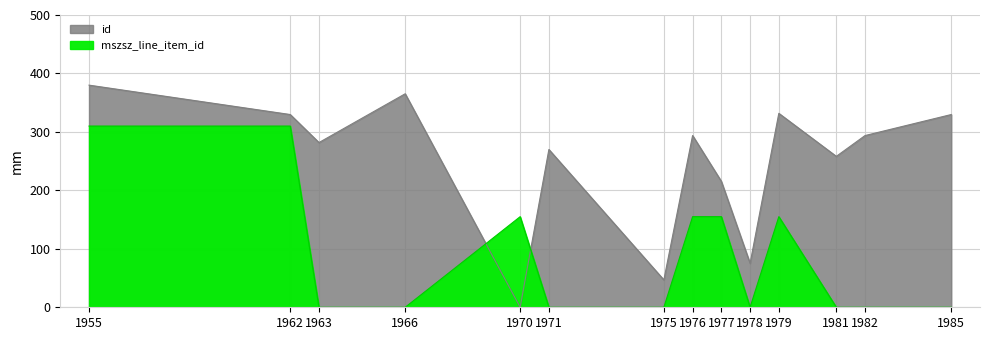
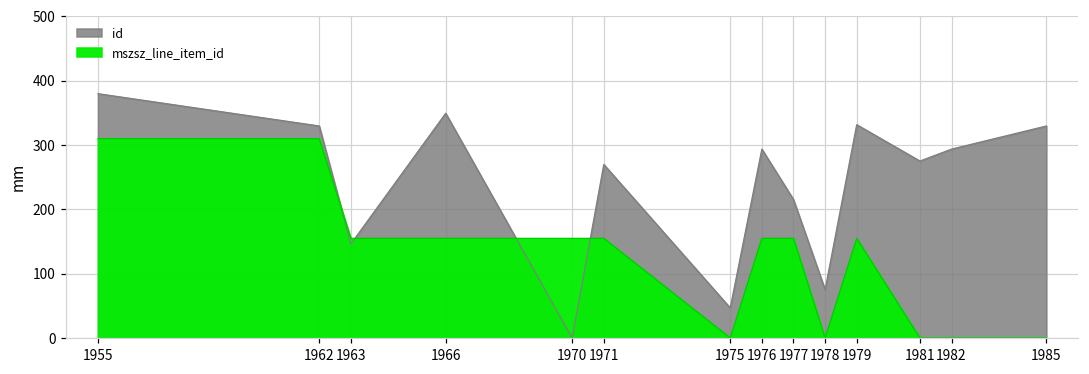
id, 1963: 280 -> 150
mszsz_line_item_id, 1963: 0 -> 160
id, 1966: 370 -> 350
mszsz_line_item_id, 1966: 0 -> 160
mszsz_line_item_id, 1971: 0 -> 160
id, 1981: 260 -> 280
